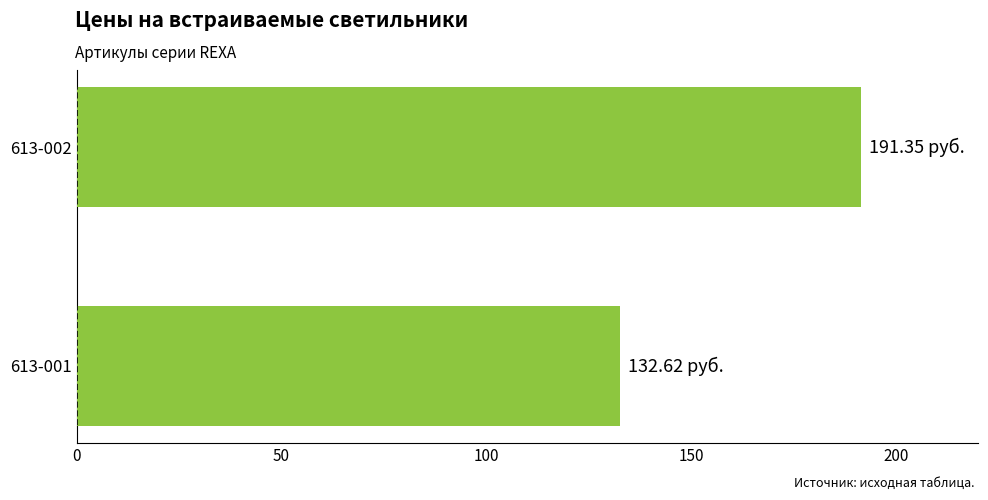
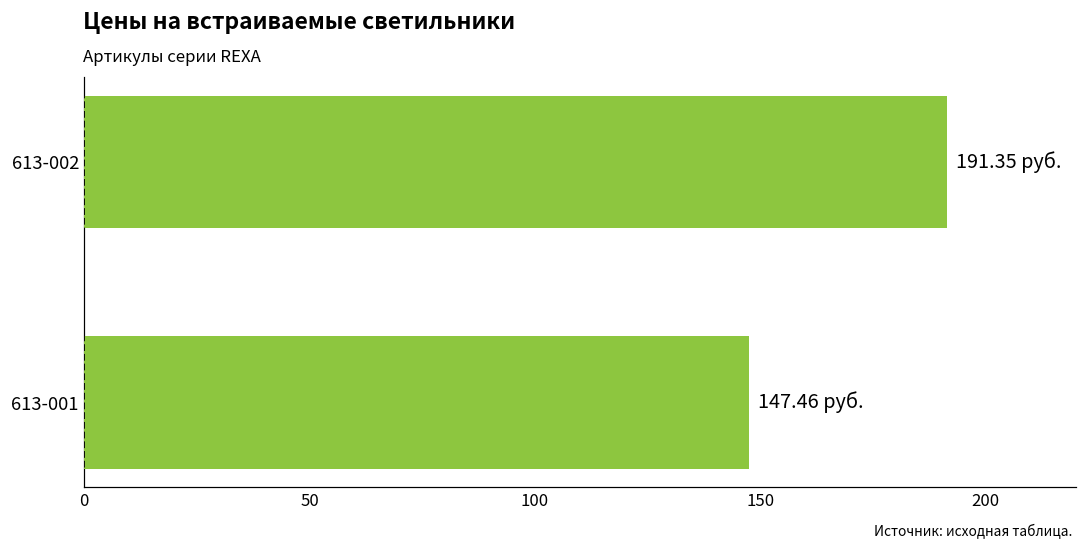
613-001: 132.62 -> 147.46
